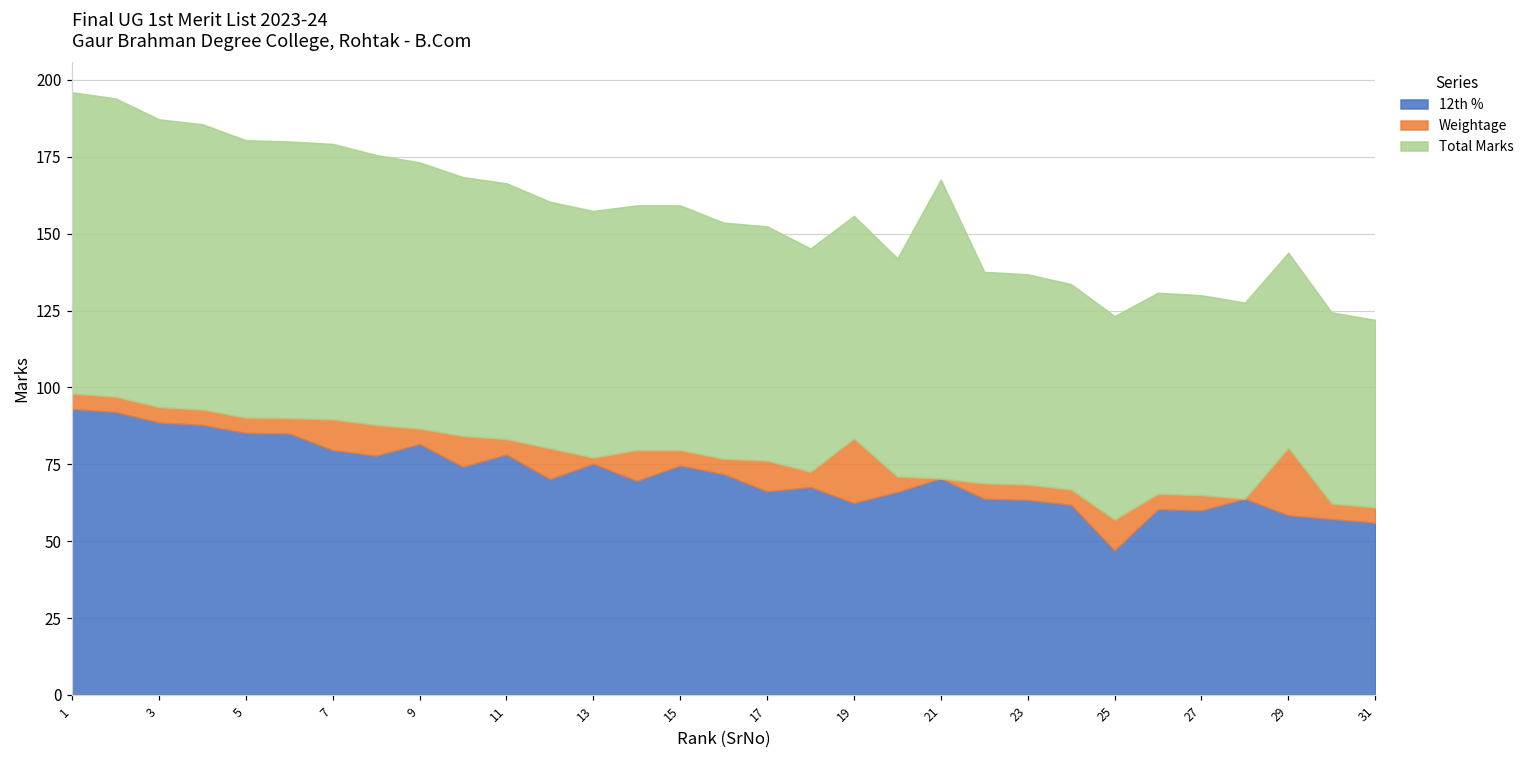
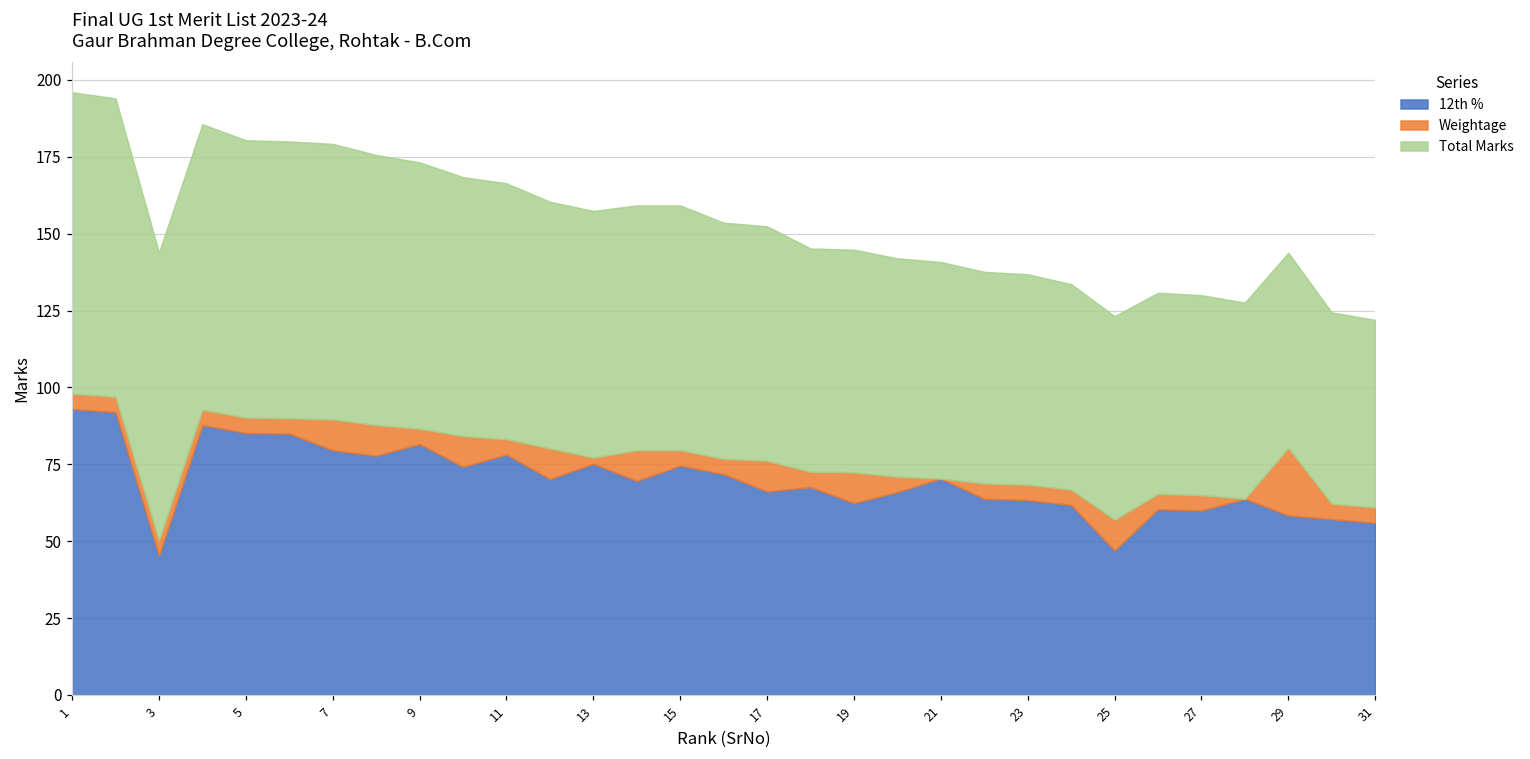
12th %, 3: 89 -> 45
Weightage, 19: 21 -> 10
Total Marks, 21: 97 -> 70
